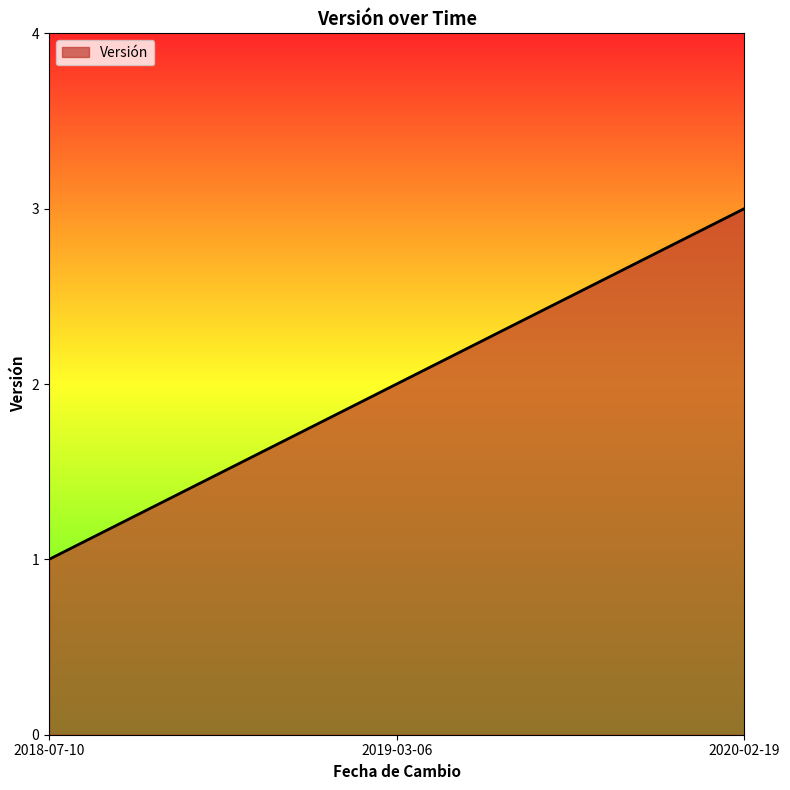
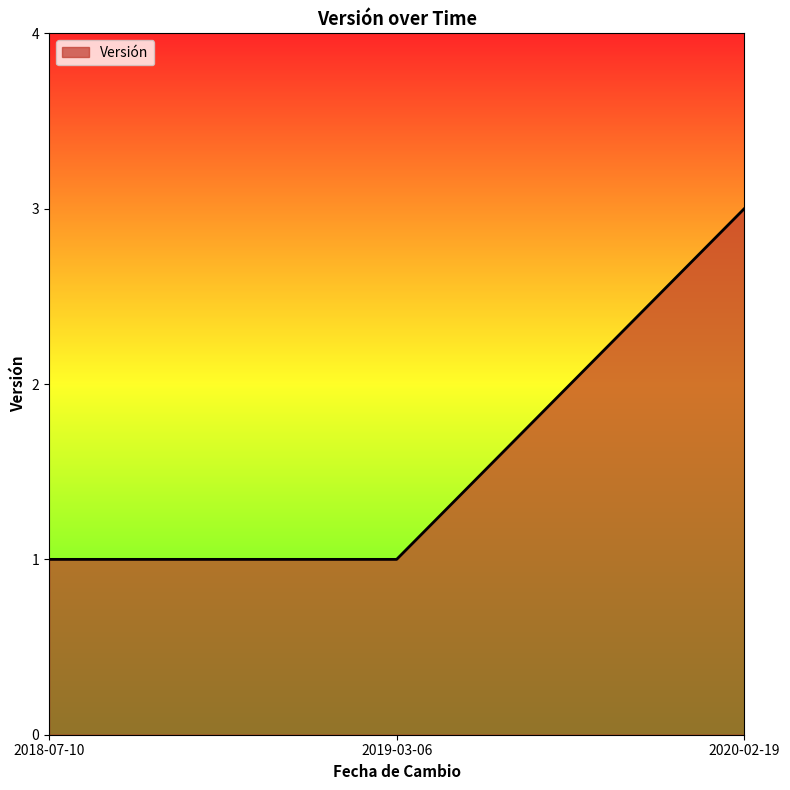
2019-03-06: 2 -> 1
